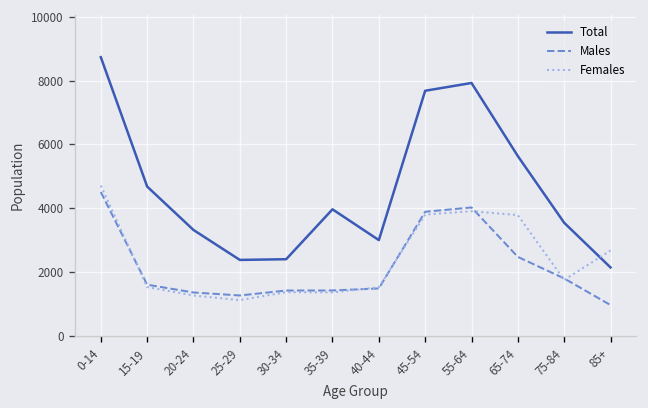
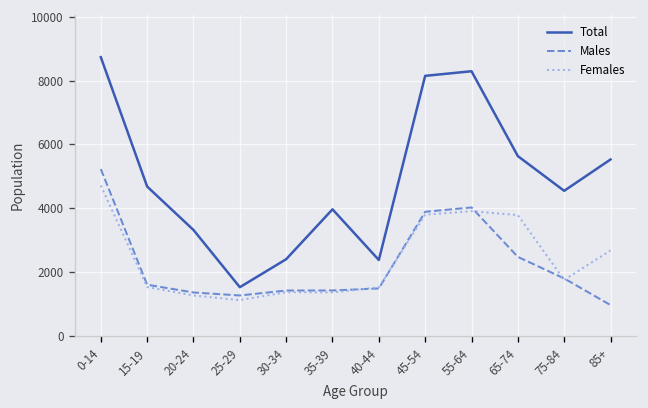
Males, 0-14: 4500 -> 5200
Total, 25-29: 2400 -> 1500
Total, 40-44: 3000 -> 2400
Total, 45-54: 7700 -> 8100
Total, 55-64: 7900 -> 8300
Total, 75-84: 3500 -> 4500
Total, 85+: 2100 -> 5500
